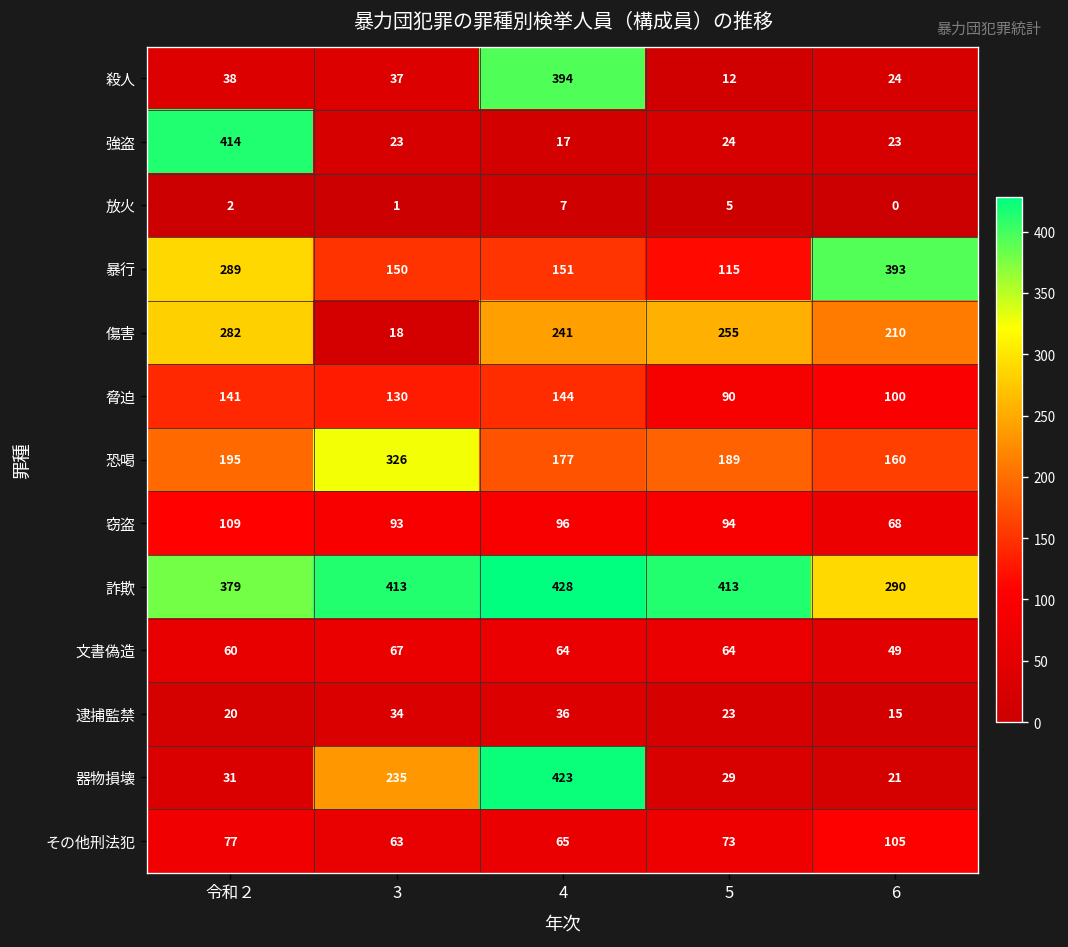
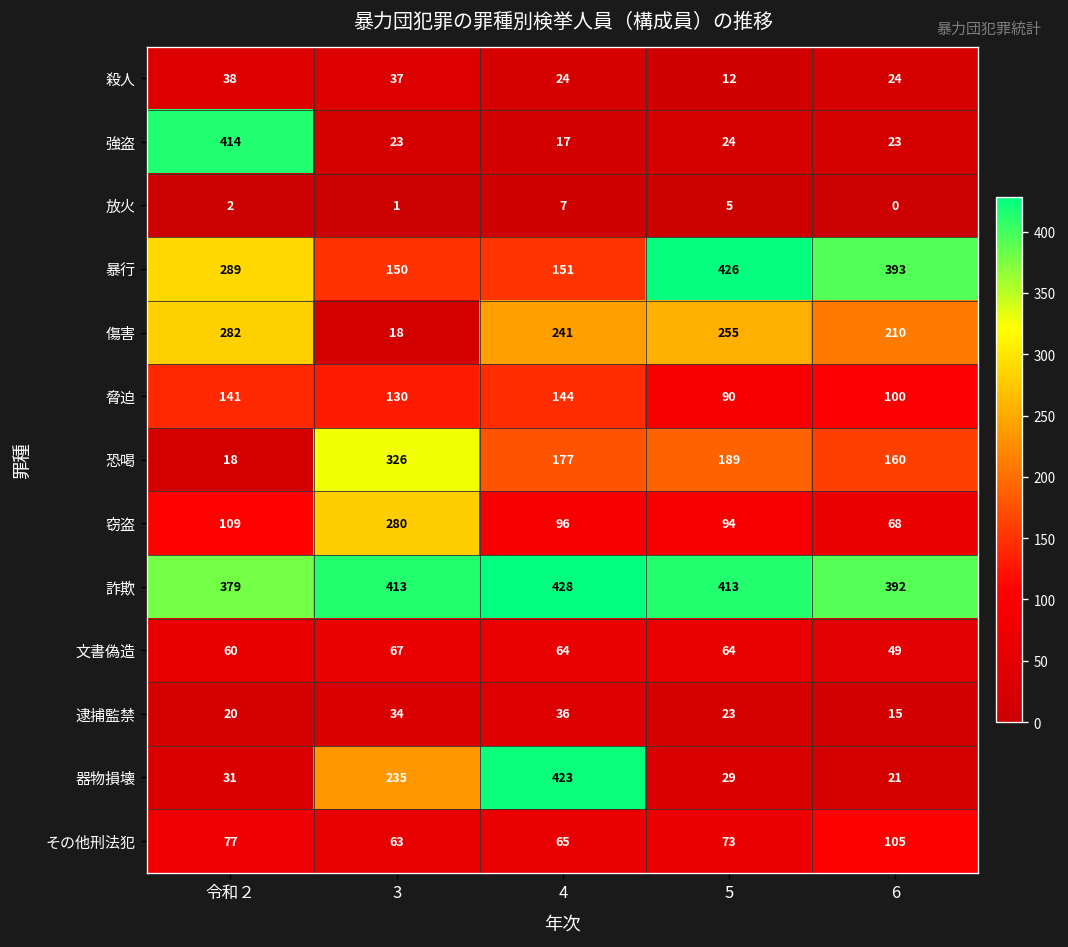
殺人, 4: 394 -> 24
暴行, 5: 115 -> 426
恐喝, 令和２: 195 -> 18
窃盗, 3: 93 -> 280
詐欺, 6: 290 -> 392
